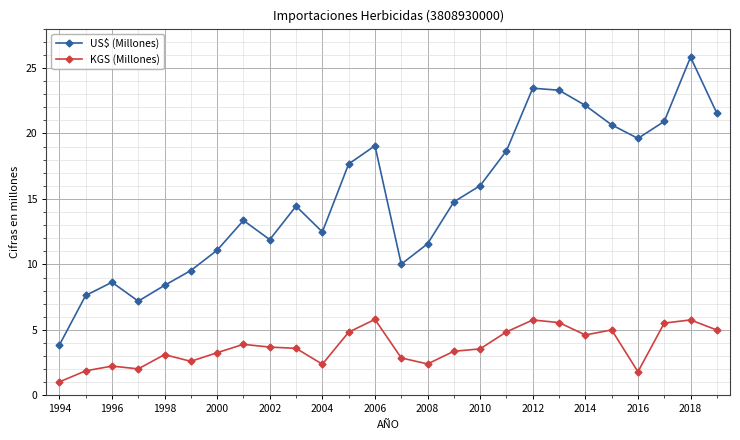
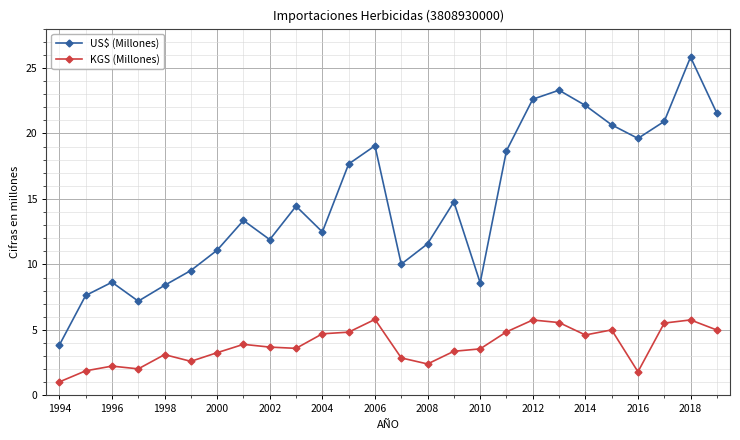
KGS (Millones), 2004: 2.4 -> 4.7
US$ (Millones), 2010: 16.0 -> 8.6
US$ (Millones), 2012: 23.5 -> 22.6
